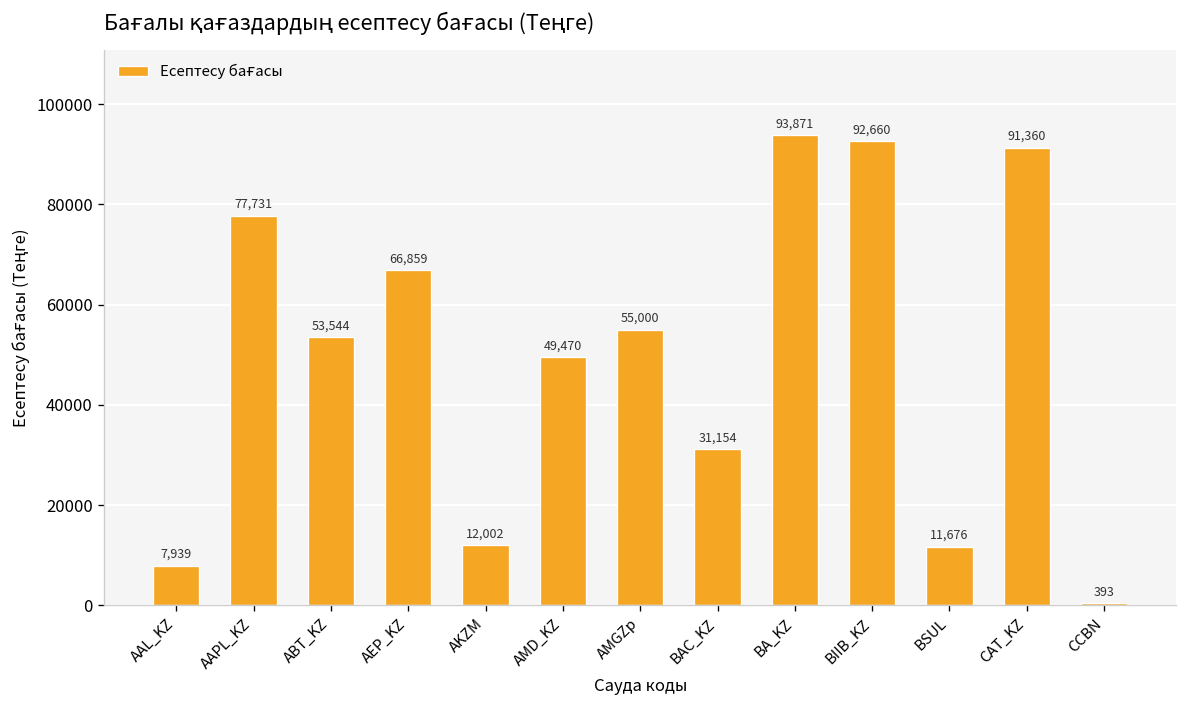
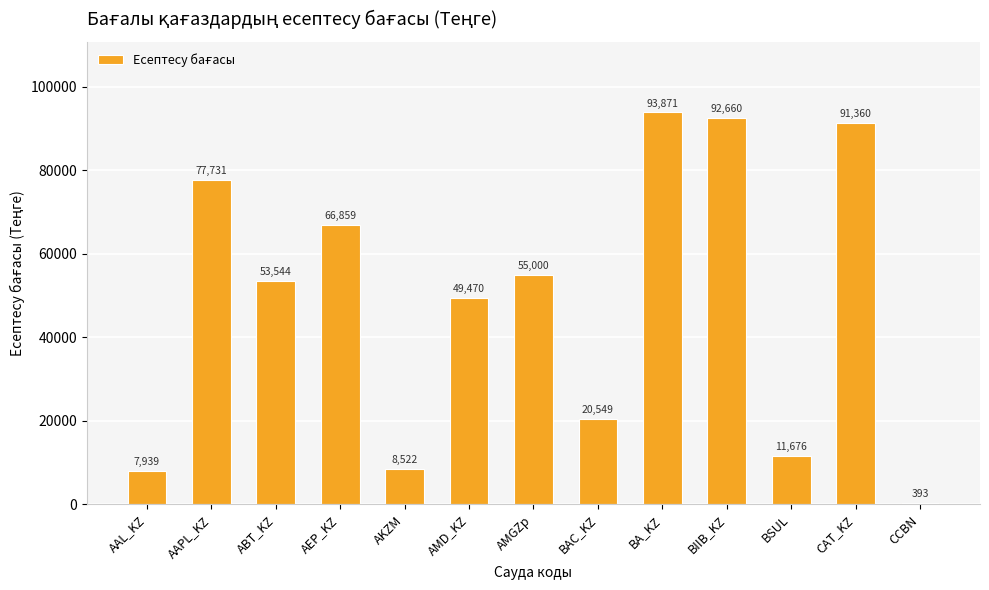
AKZM: 12,002 -> 8,522
BAC_KZ: 31,154 -> 20,549
